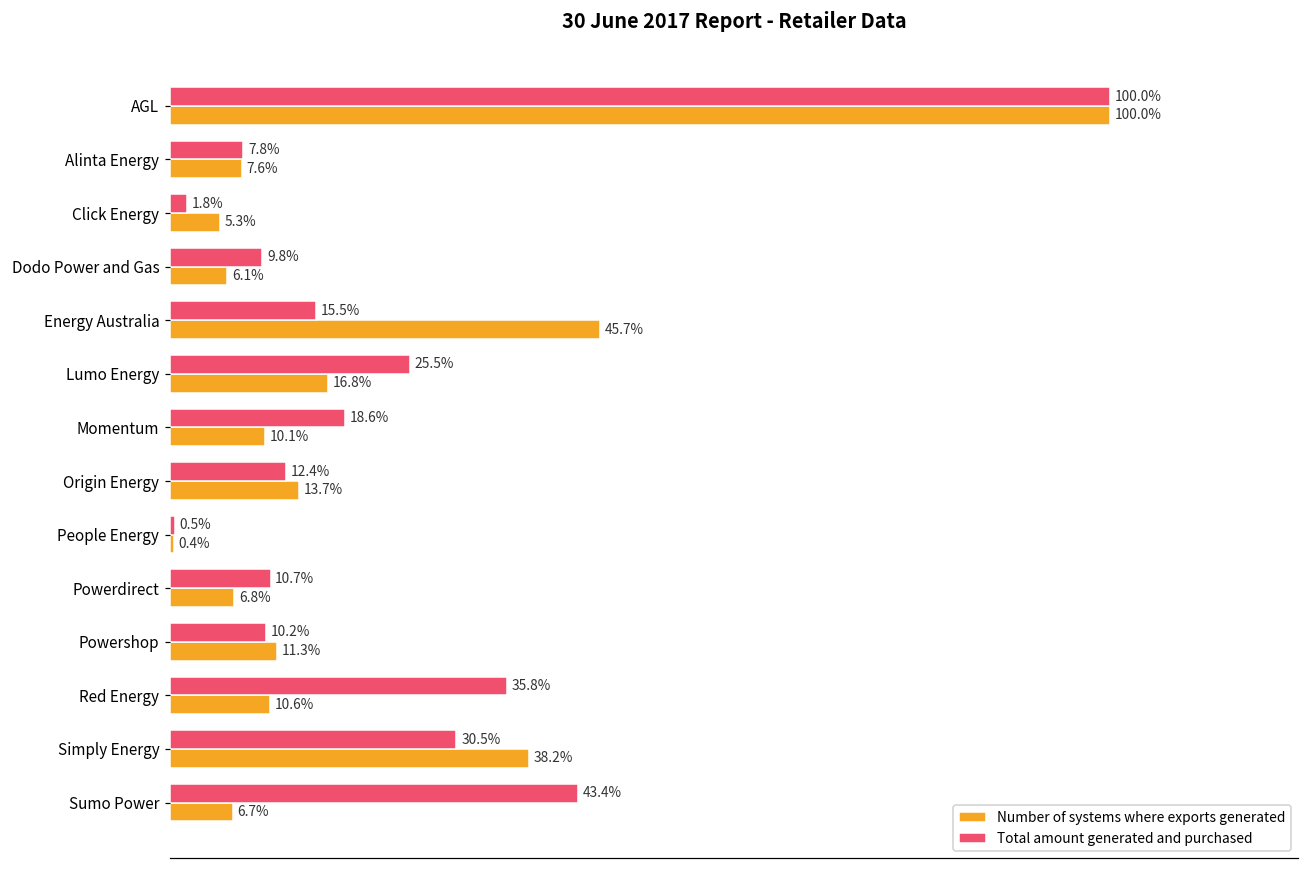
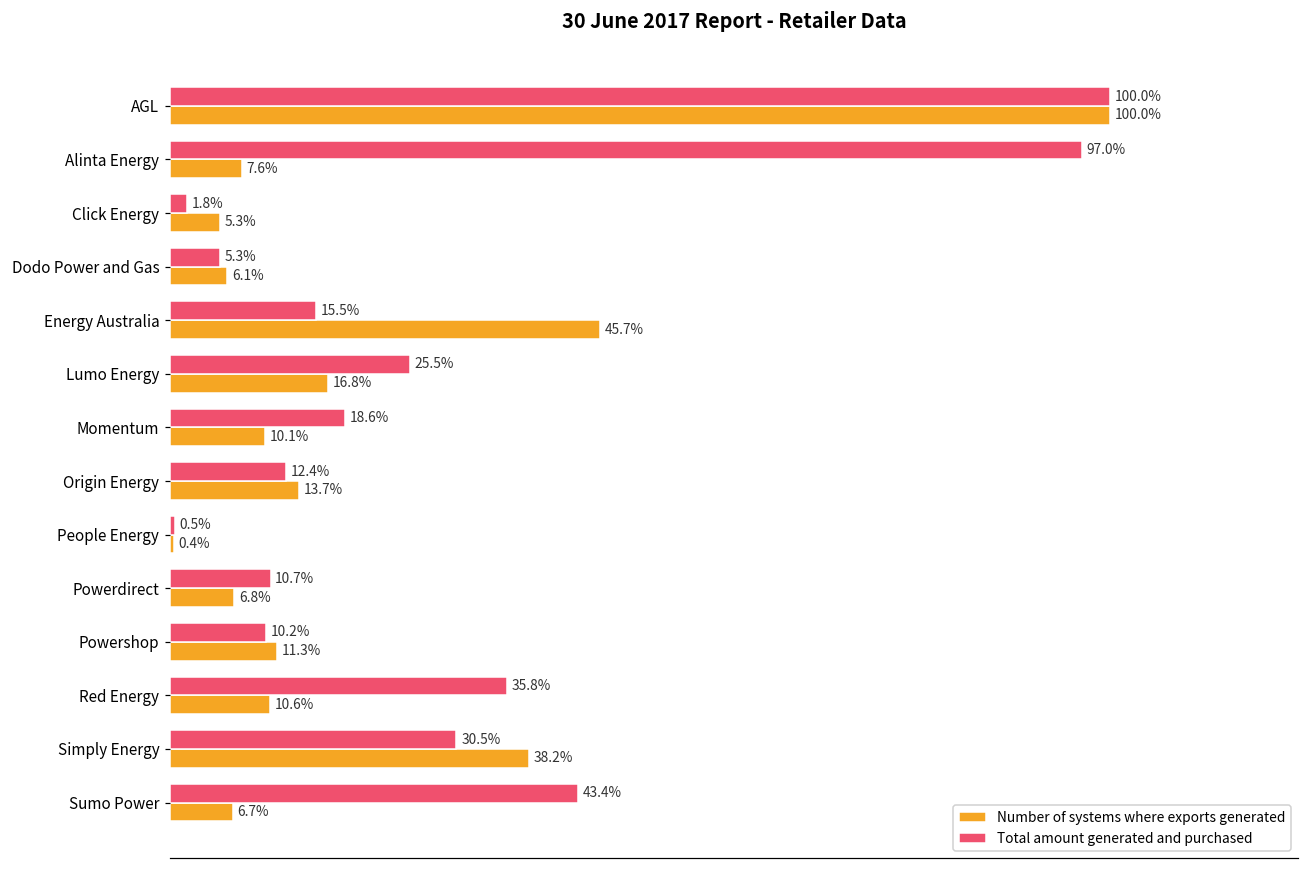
Total amount generated and purchased, Alinta Energy: 7.8% -> 97.0%
Total amount generated and purchased, Dodo Power and Gas: 9.8% -> 5.3%
